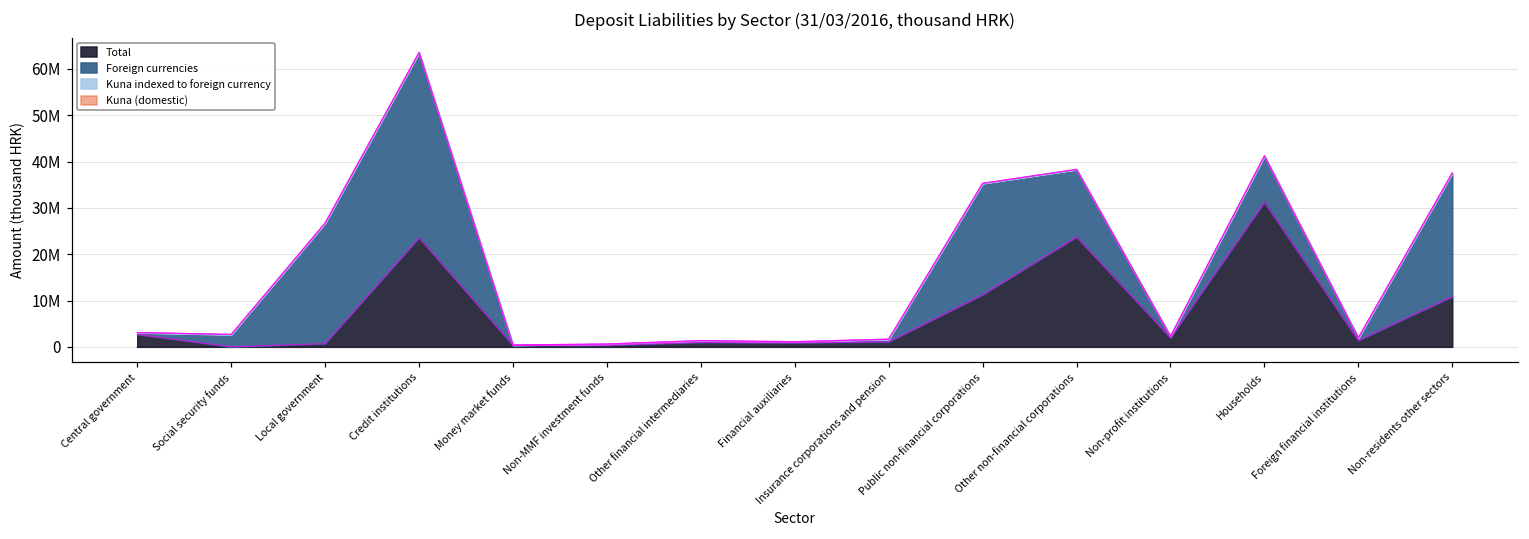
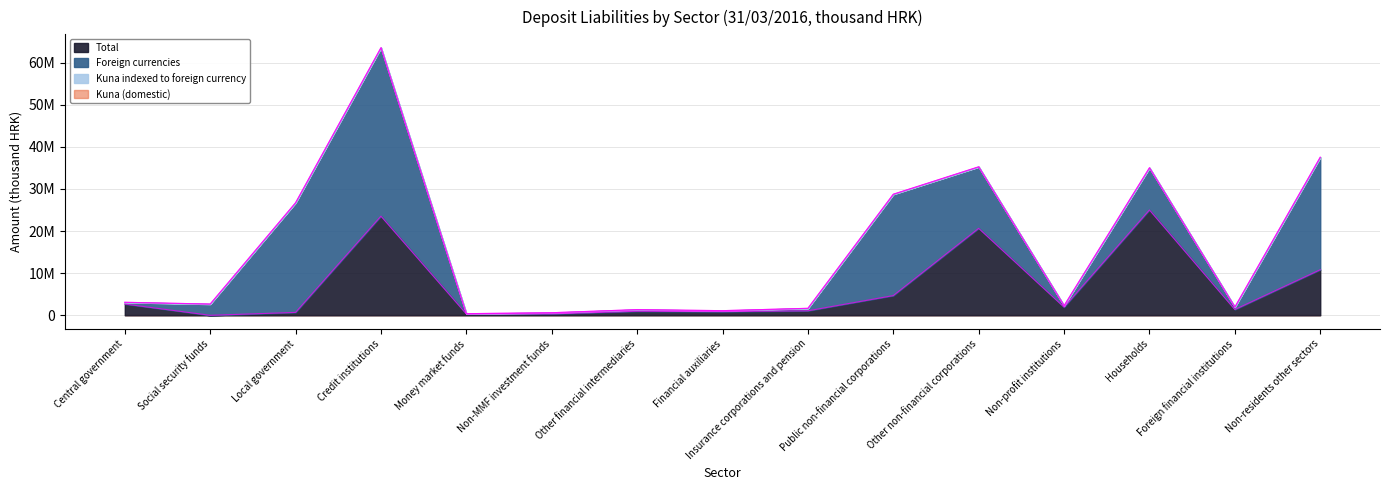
Total, Public non-financial corporations: 11000000 -> 5000000
Total, Other non-financial corporations: 24000000 -> 21000000
Total, Households: 31000000 -> 25000000
